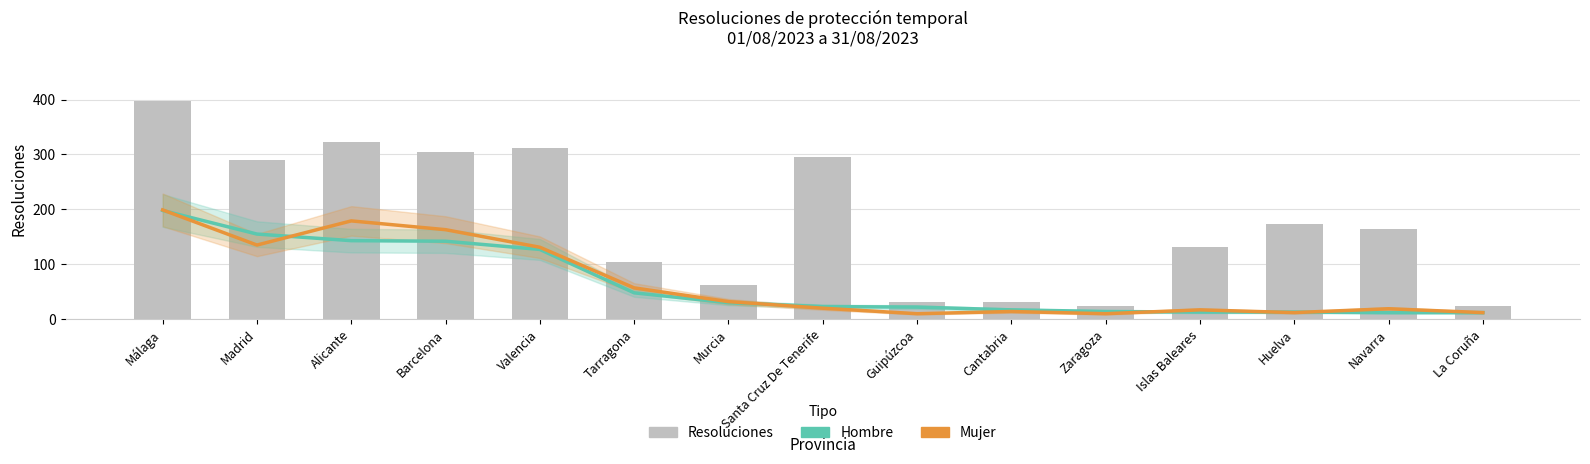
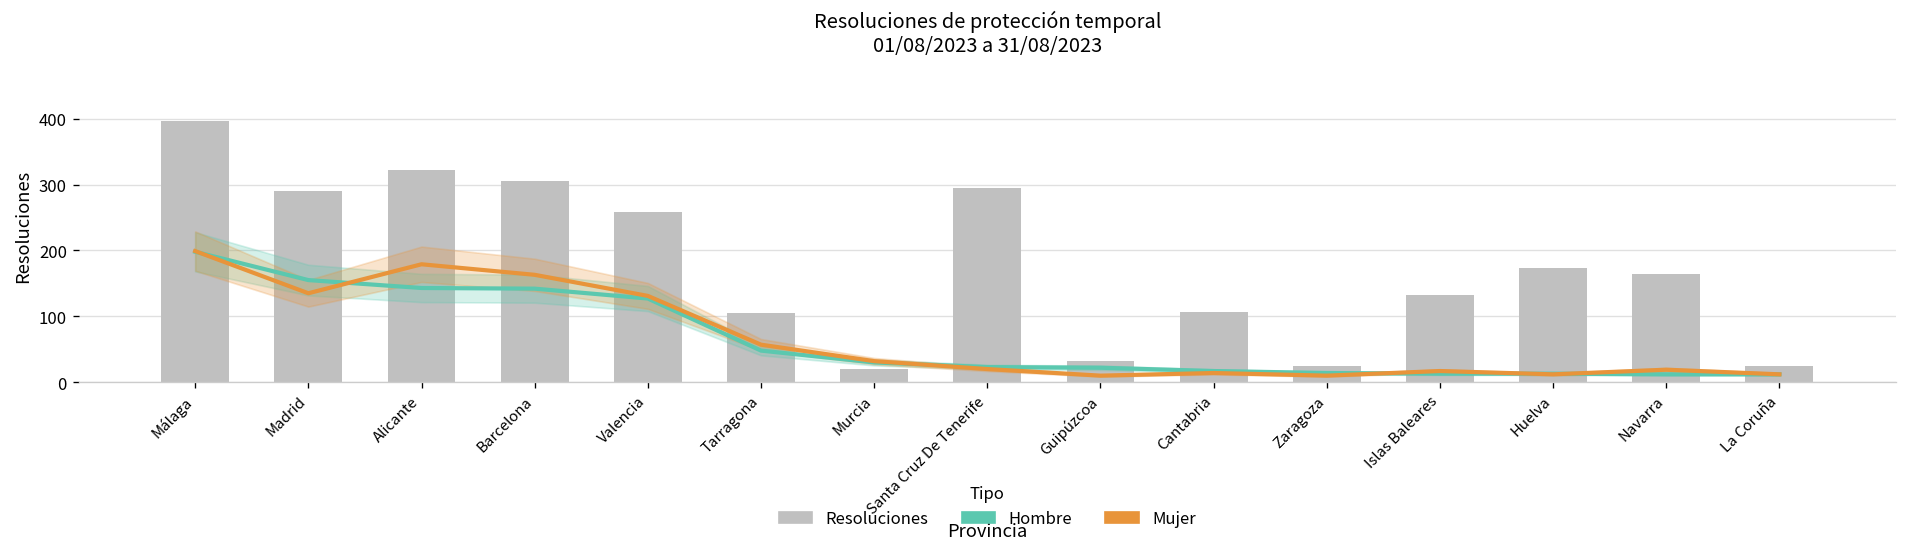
Resoluciones, Valencia: 310 -> 260
Resoluciones, Murcia: 60 -> 20
Resoluciones, Cantabria: 30 -> 110
